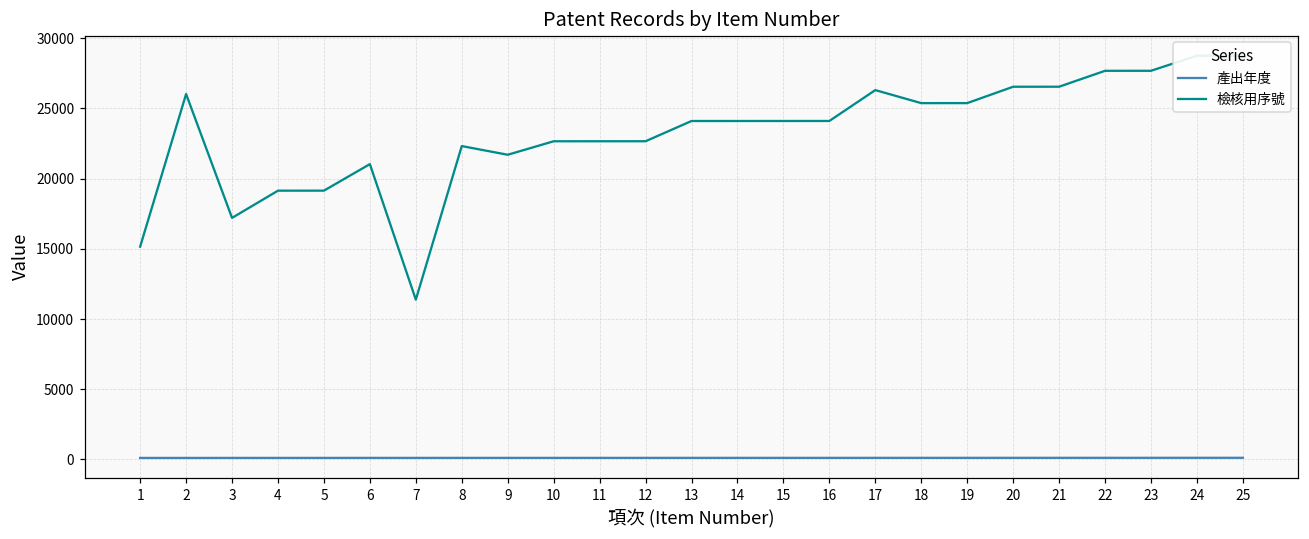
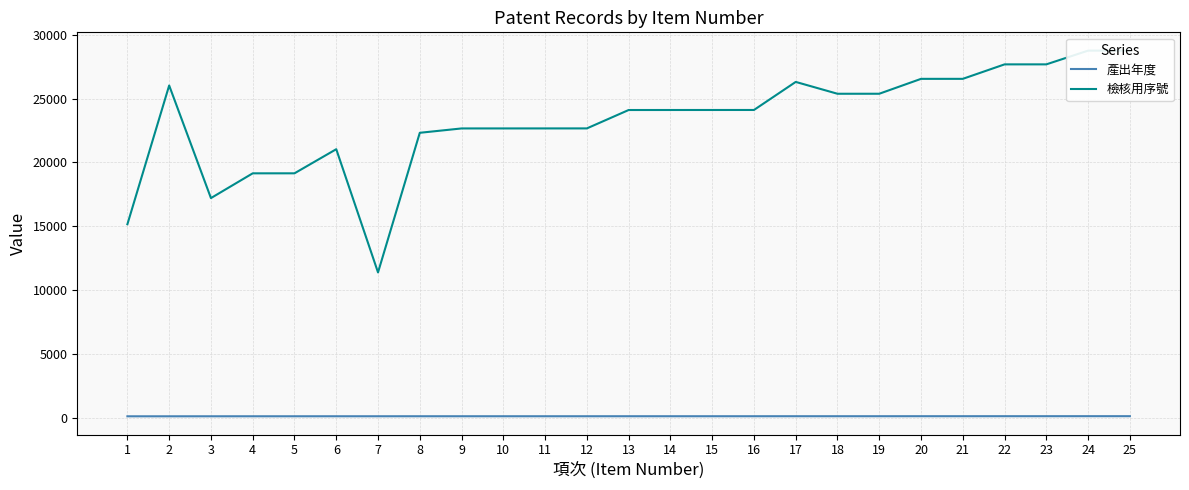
檢核用序號, 9: 21700 -> 22700
